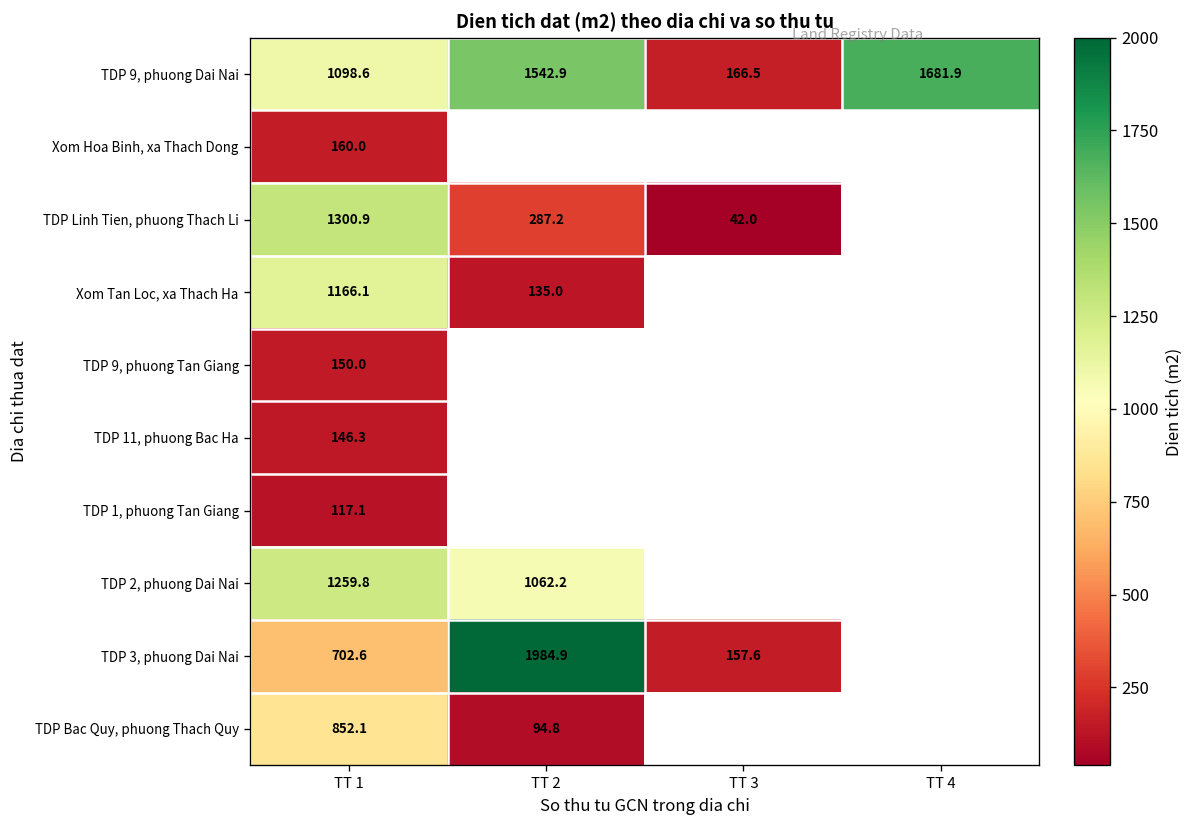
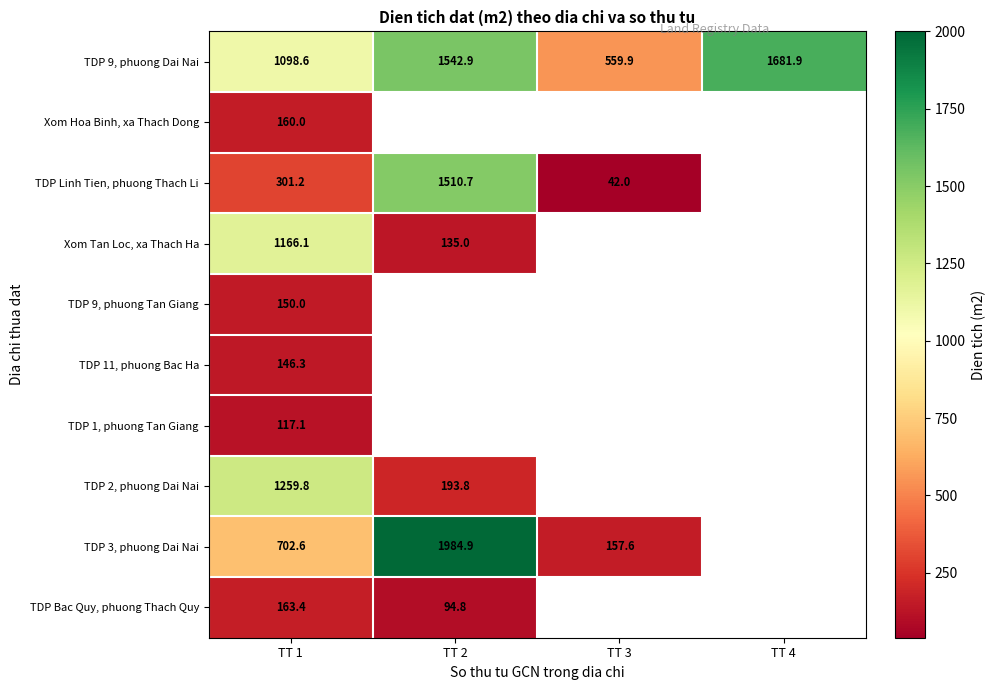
TDP 9, phuong Dai Nai, TT 3: 166.5 -> 559.9
TDP Linh Tien, phuong Thach Li, TT 1: 1300.9 -> 301.2
TDP Linh Tien, phuong Thach Li, TT 2: 287.2 -> 1510.7
TDP 2, phuong Dai Nai, TT 2: 1062.2 -> 193.8
TDP Bac Quy, phuong Thach Quy, TT 1: 852.1 -> 163.4
